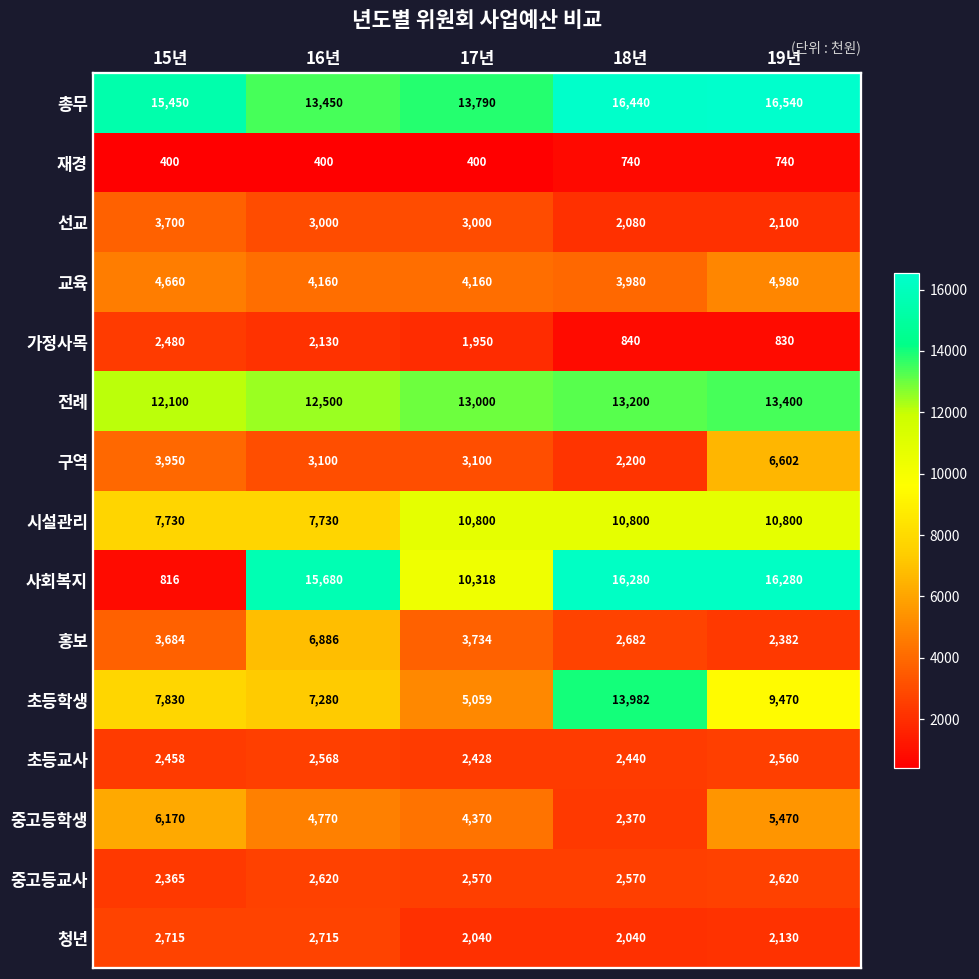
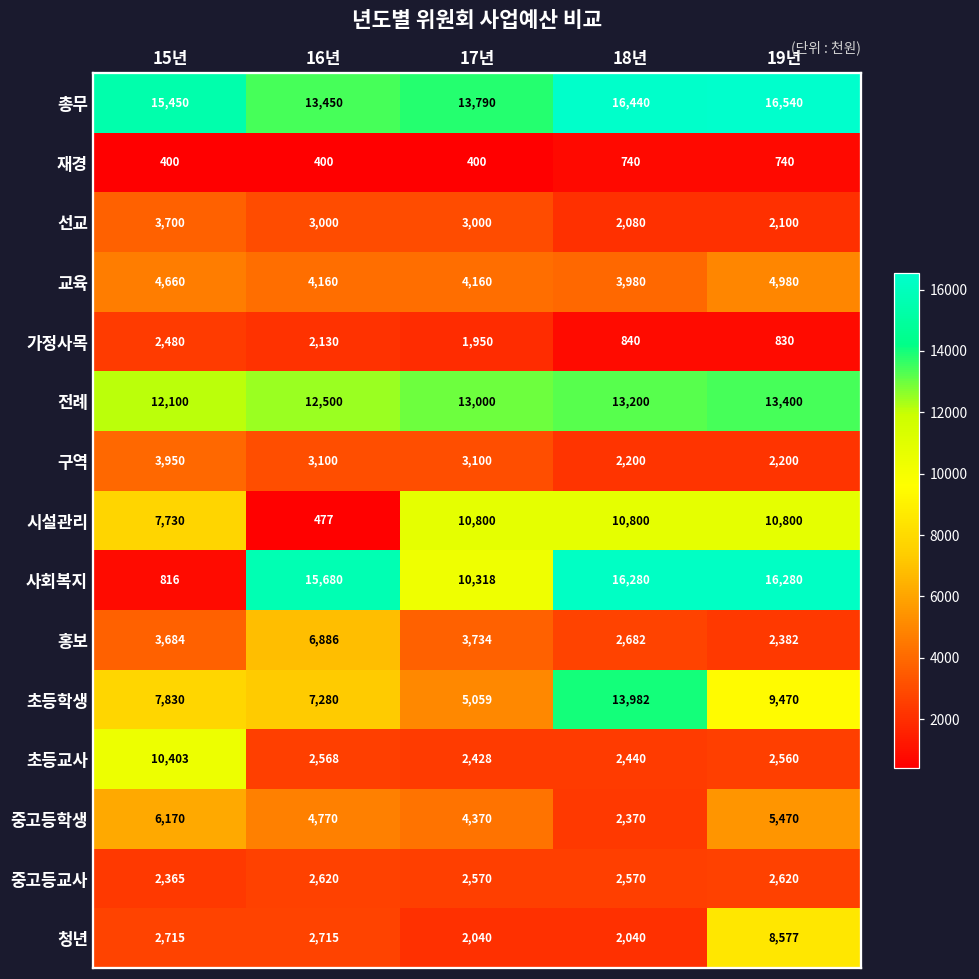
구역, 19년: 6,602 -> 2,200
시설관리, 16년: 7,730 -> 477
초등교사, 15년: 2,458 -> 10,403
청년, 19년: 2,130 -> 8,577
